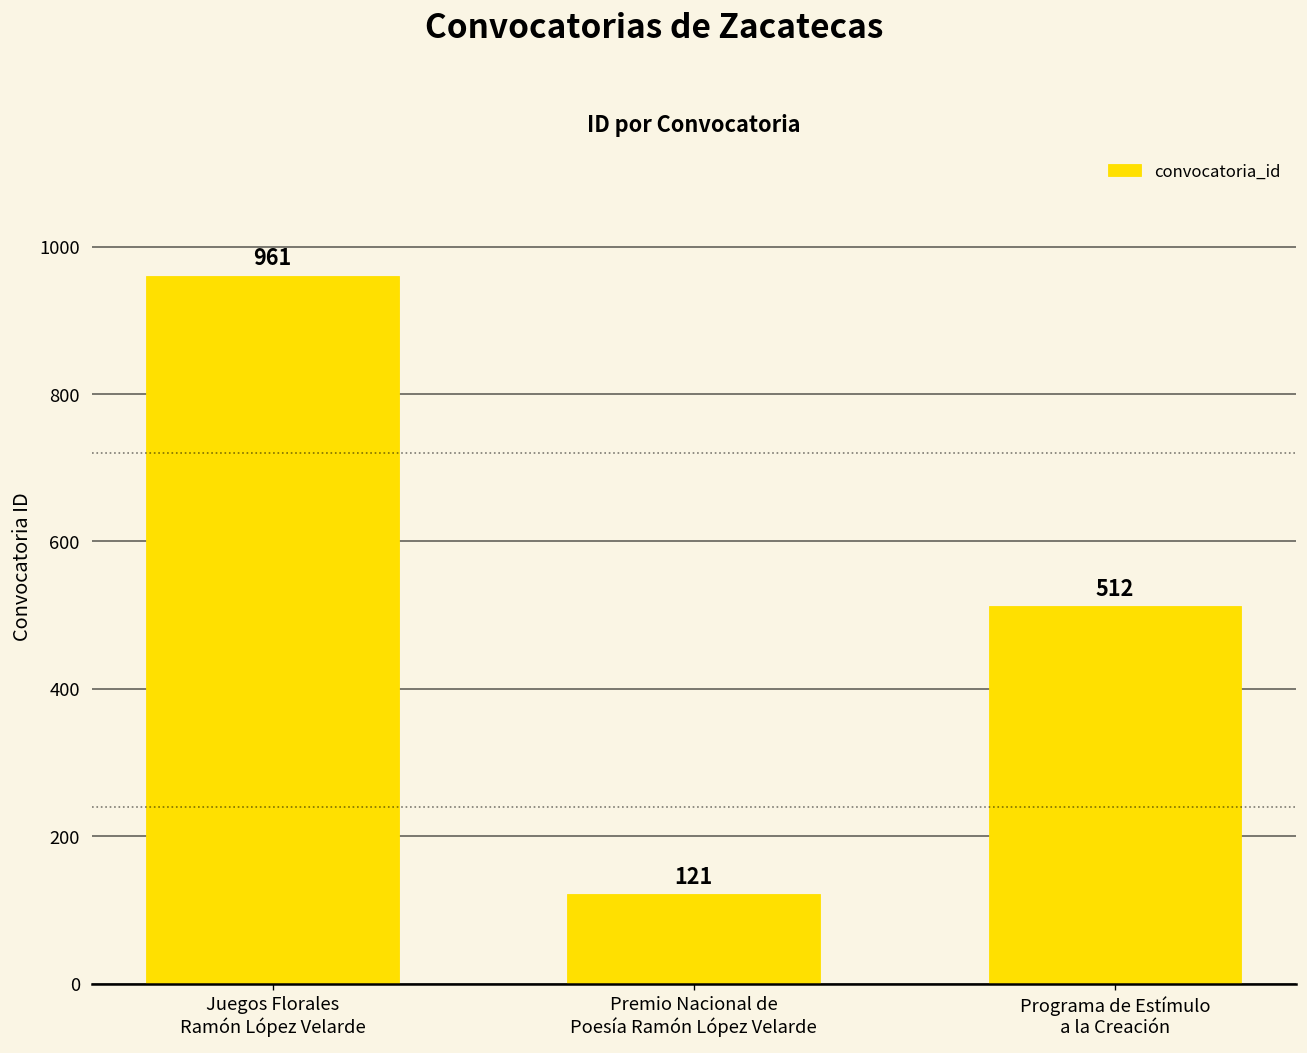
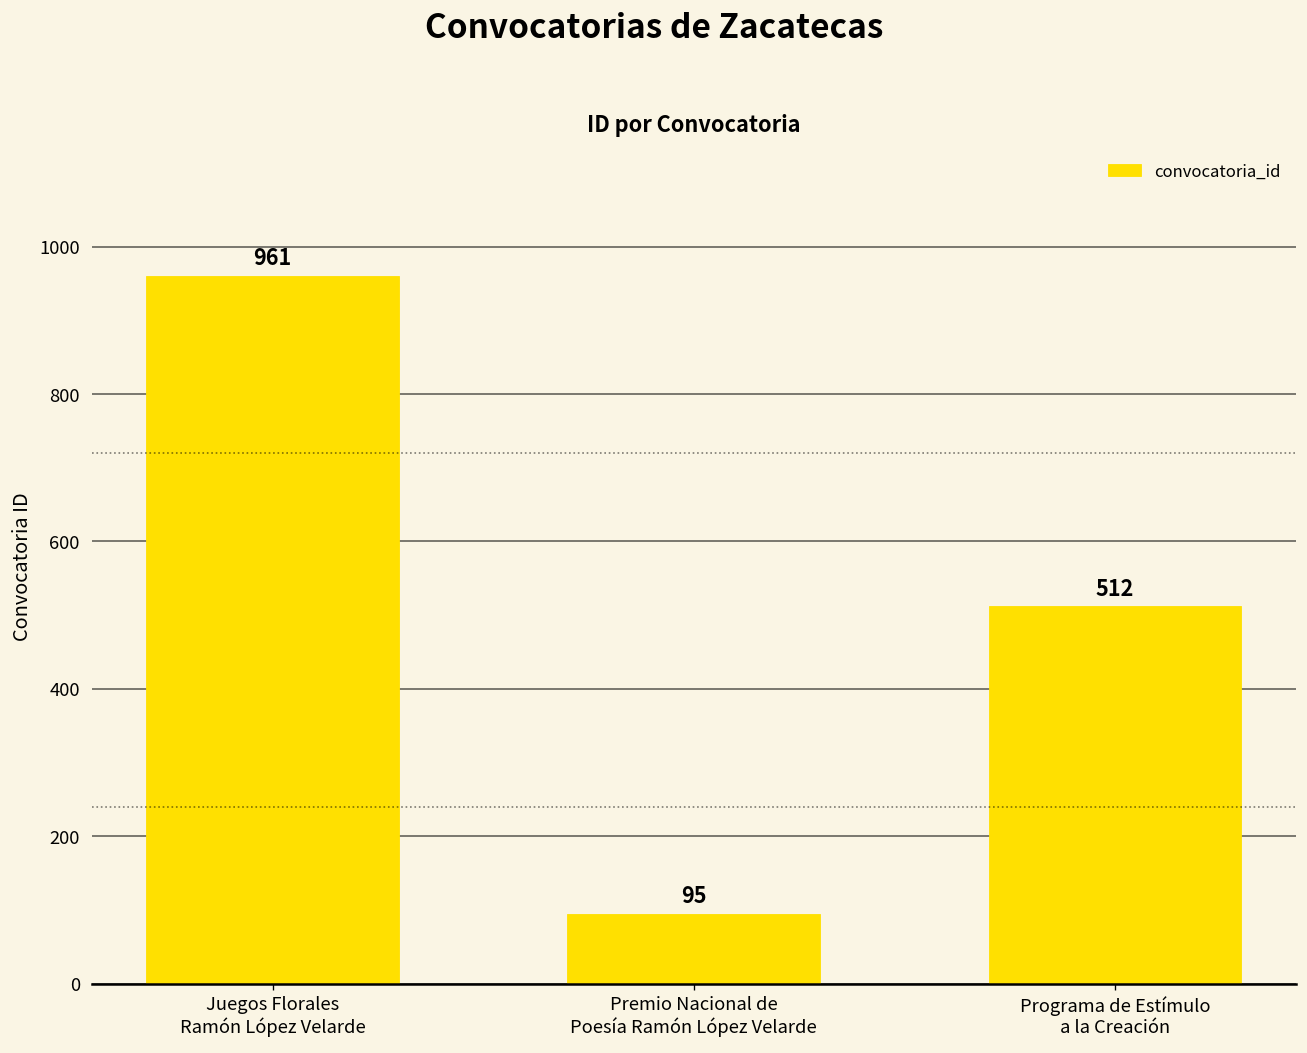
Premio Nacional de Poesía Ramón López Velarde: 121 -> 95
